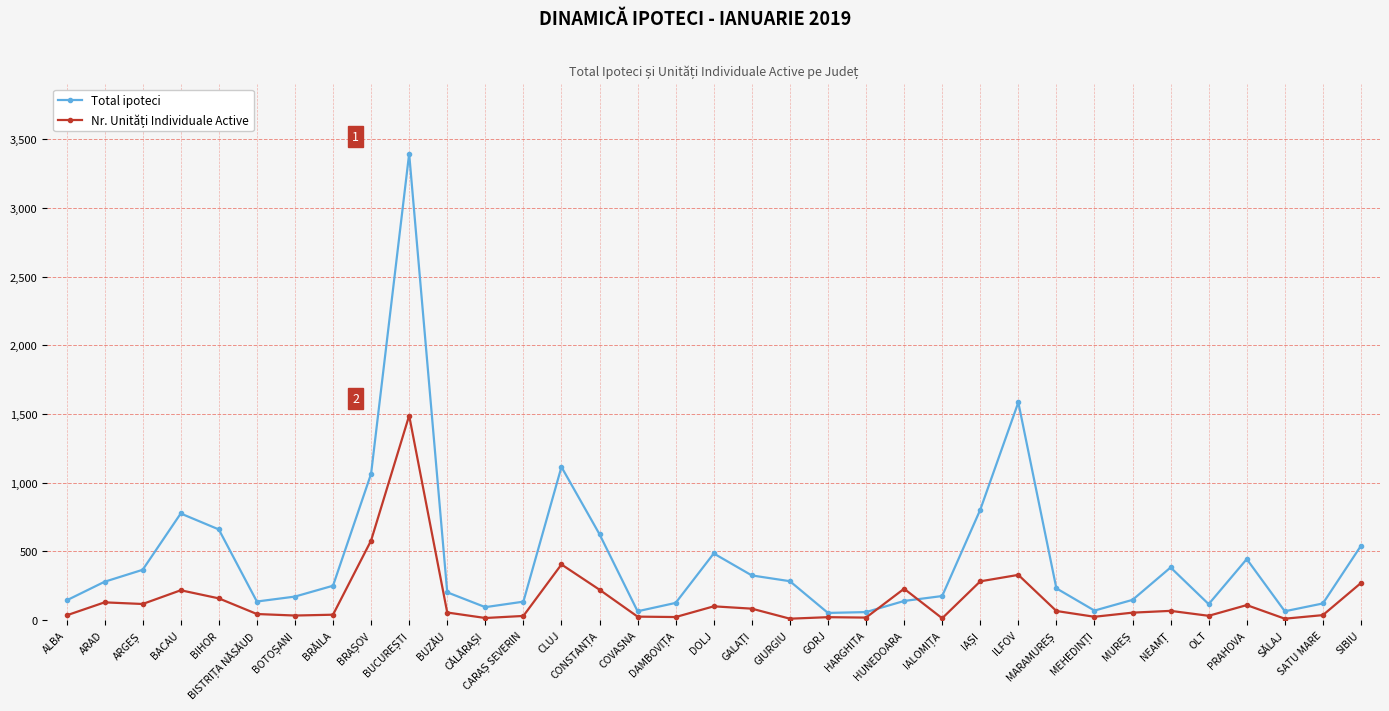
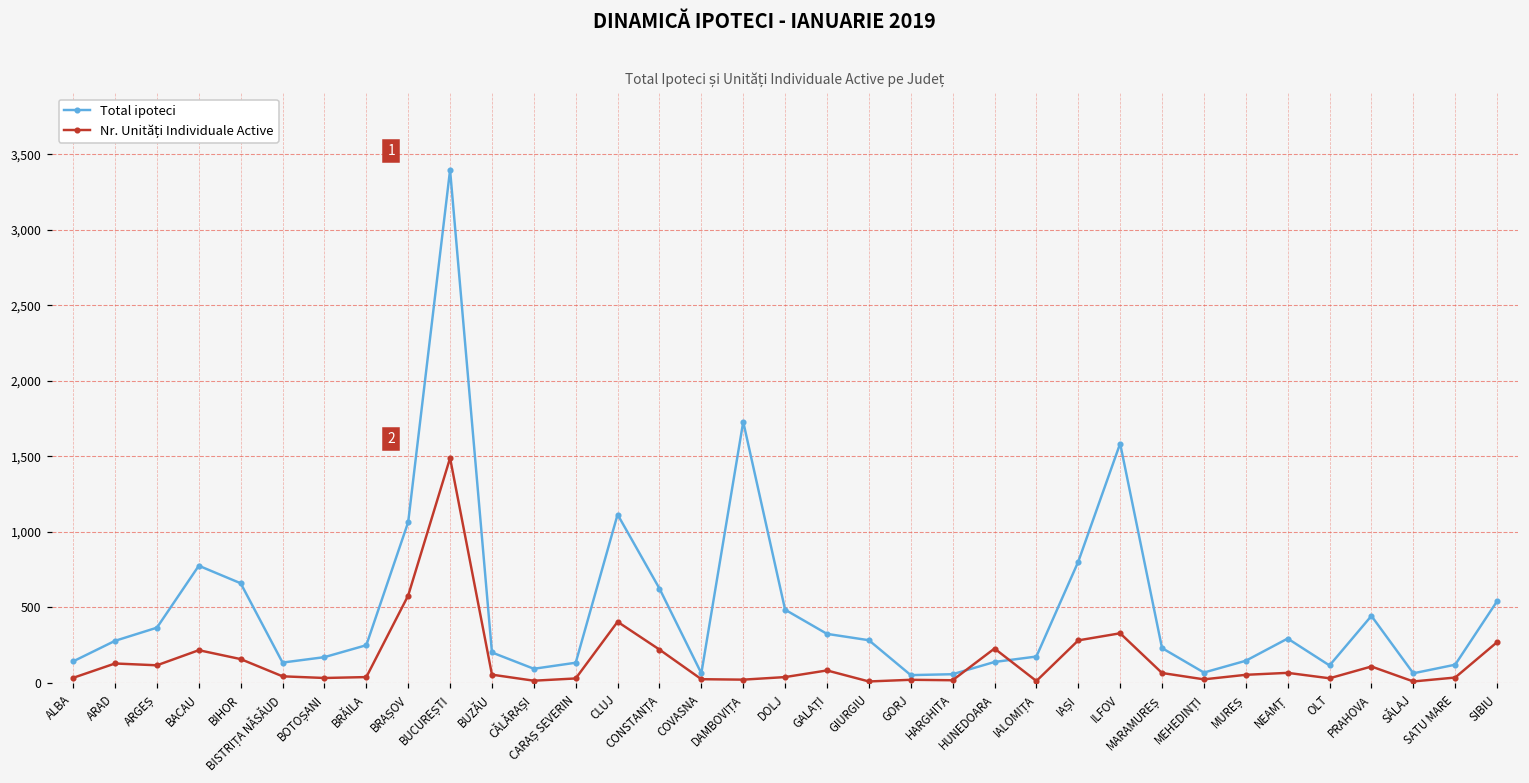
Total ipoteci, DAMBOVIȚA: 120 -> 1,730
Nr. Unități Individuale Active, DOLJ: 100 -> 40
Total ipoteci, NEAMȚ: 380 -> 290
